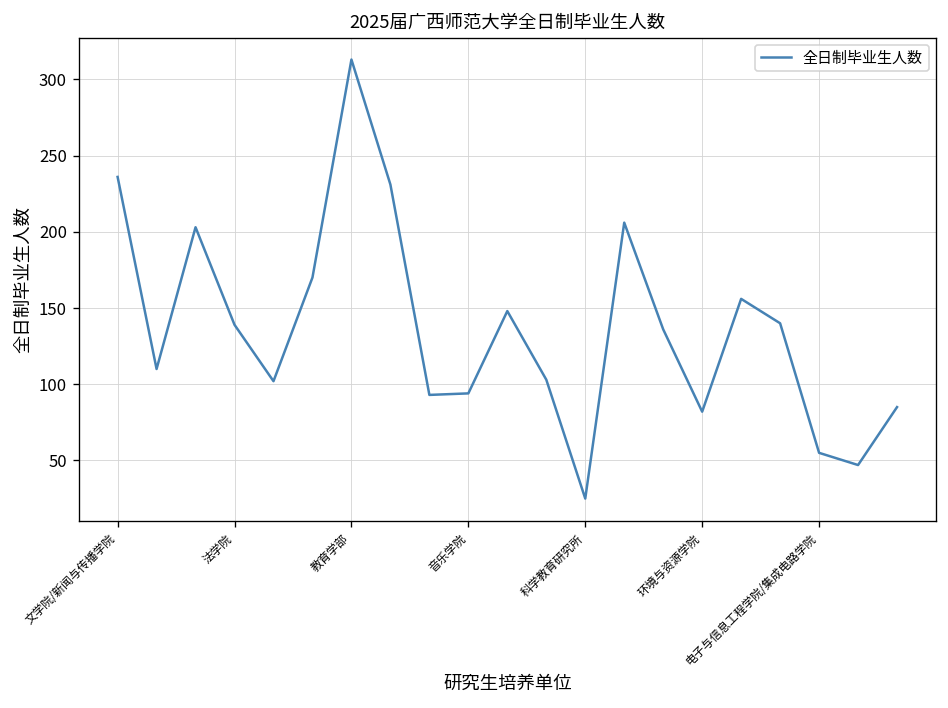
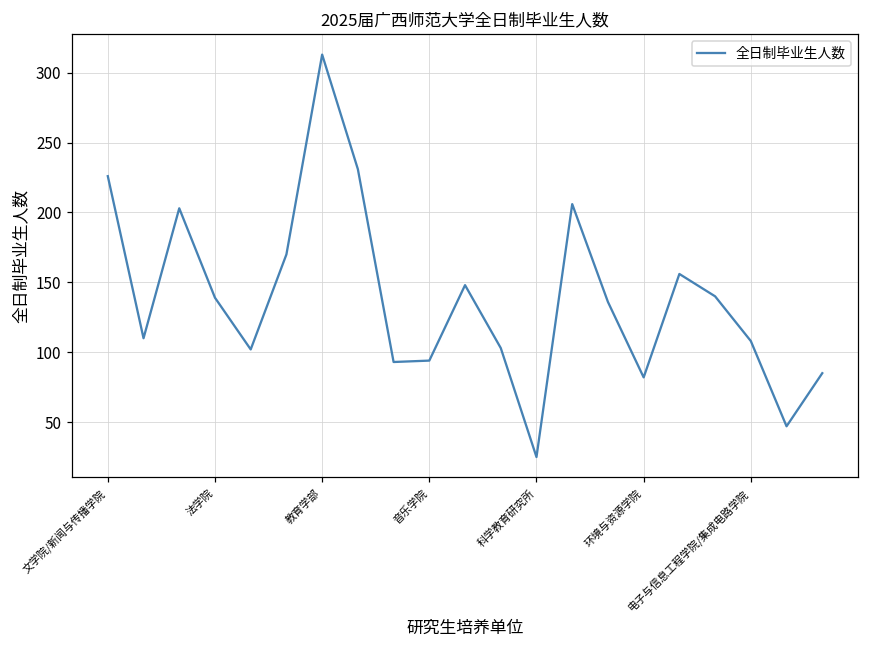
文学院/新闻与传播学院: 236 -> 226
电子与信息工程学院/集成电路学院: 55 -> 108
